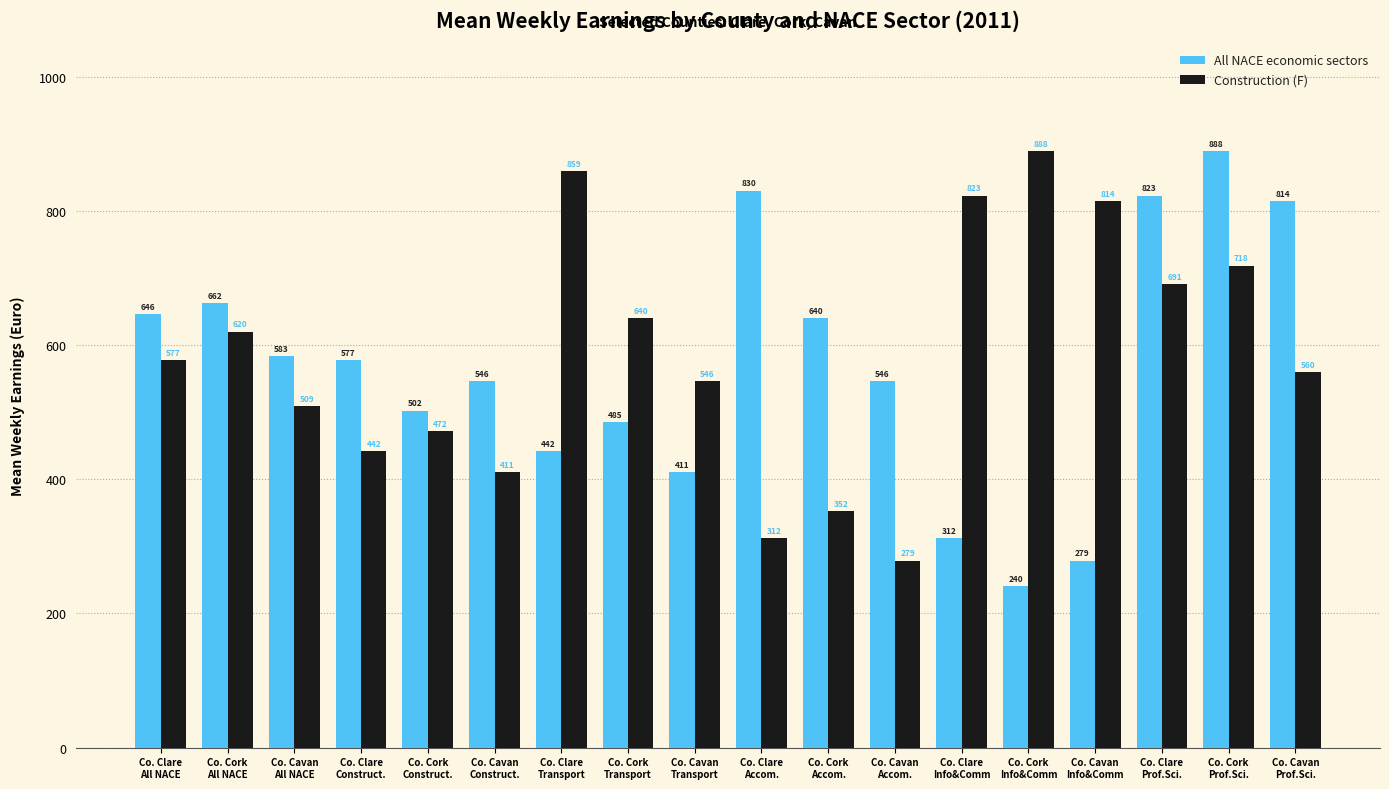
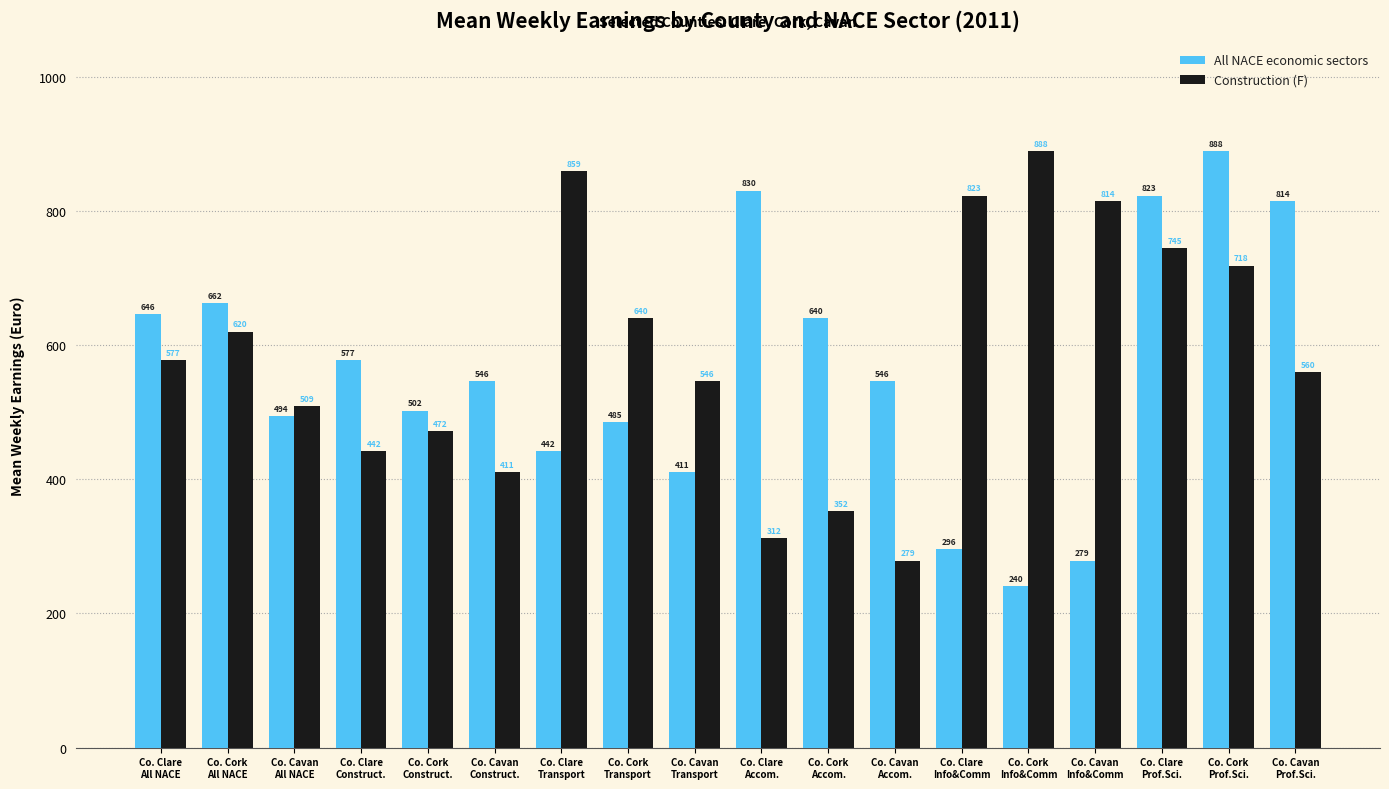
All NACE economic sectors, Co. Cavan All NACE: 583 -> 494
All NACE economic sectors, Co. Clare Info&Comm: 312 -> 296
Construction (F), Co. Clare Prof.Sci.: 691 -> 745
